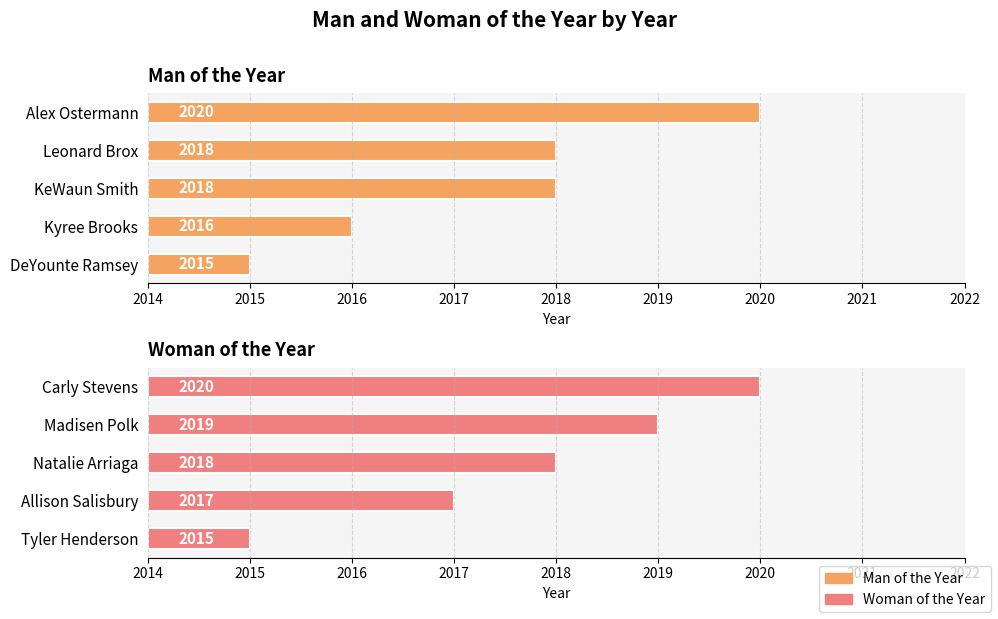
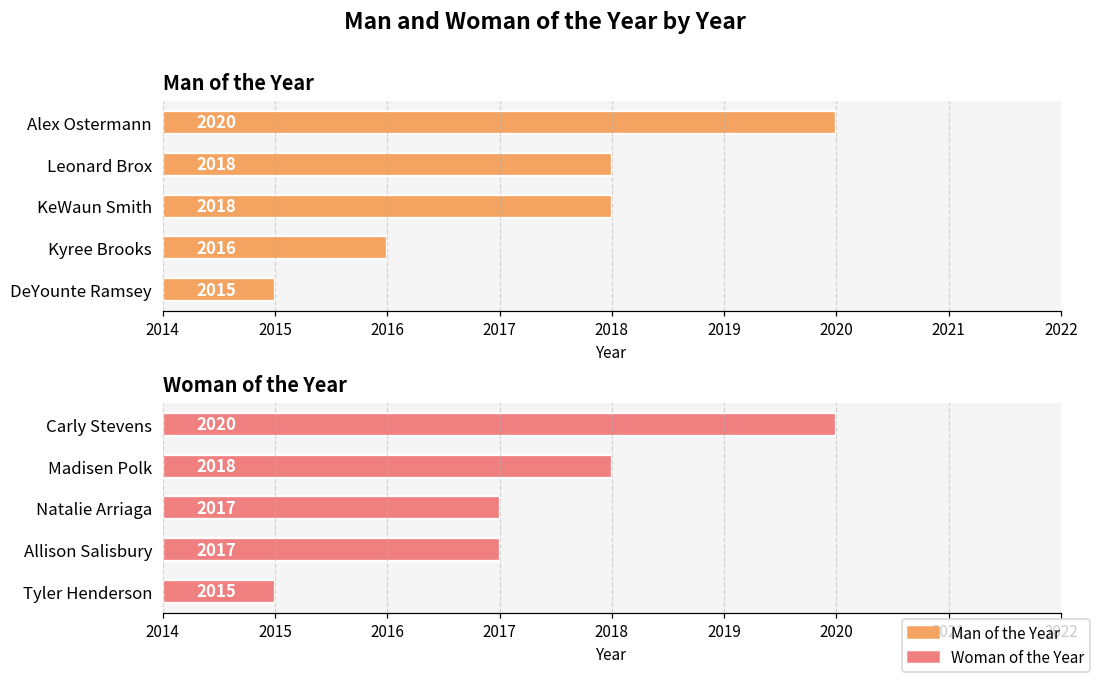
Woman of the Year, Madisen Polk: 2019 -> 2018
Woman of the Year, Natalie Arriaga: 2018 -> 2017
